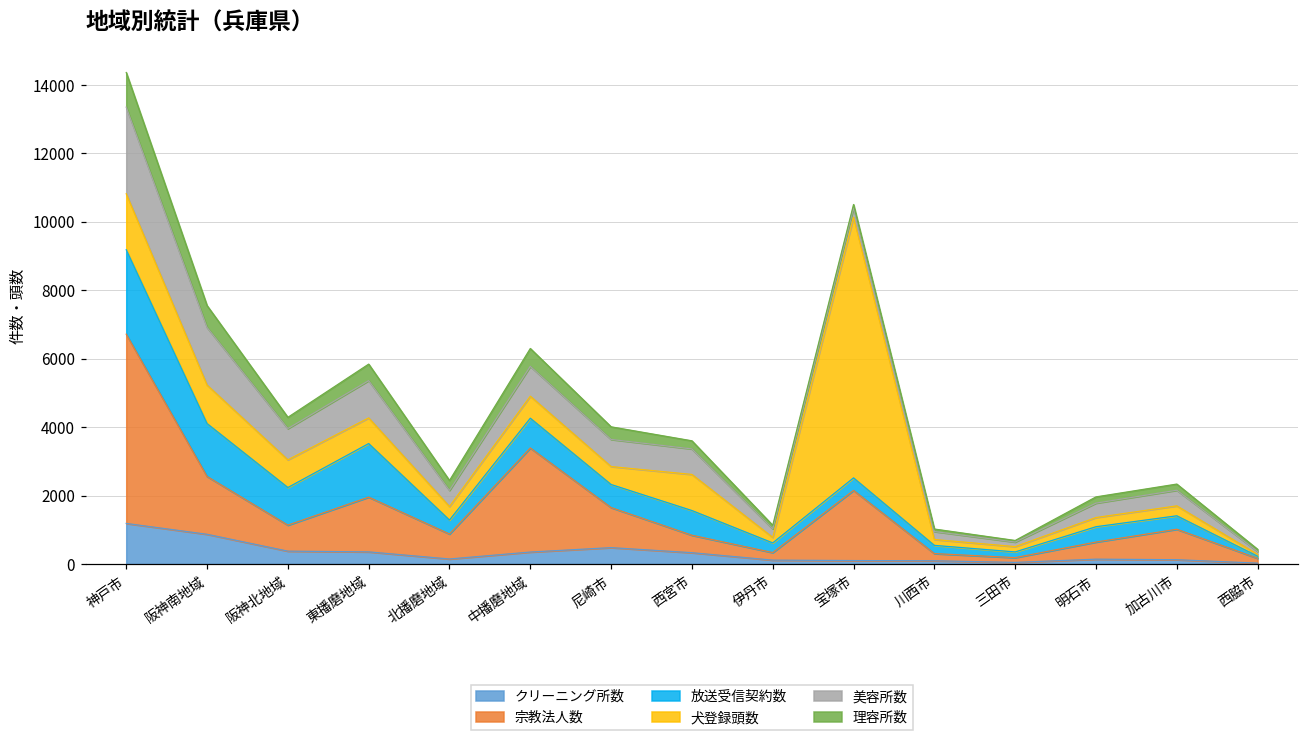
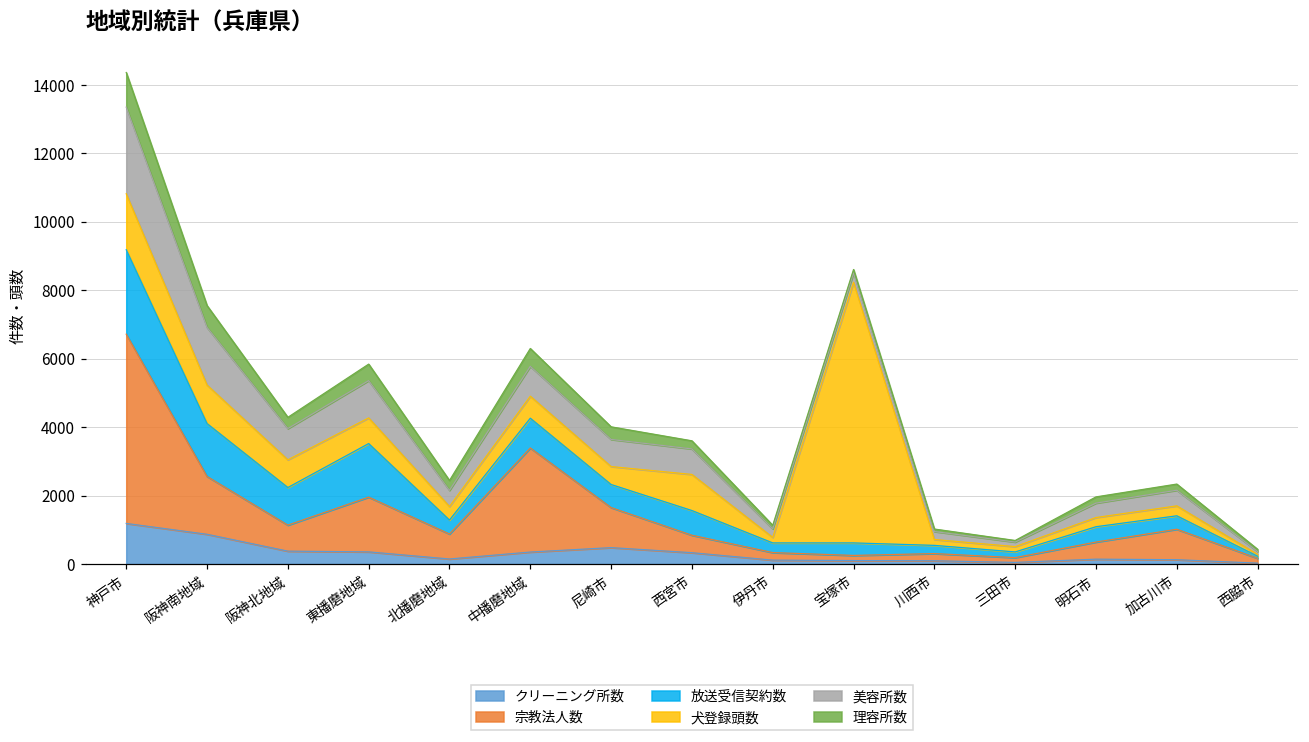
宗教法人数, 宝塚市: 2100 -> 200
